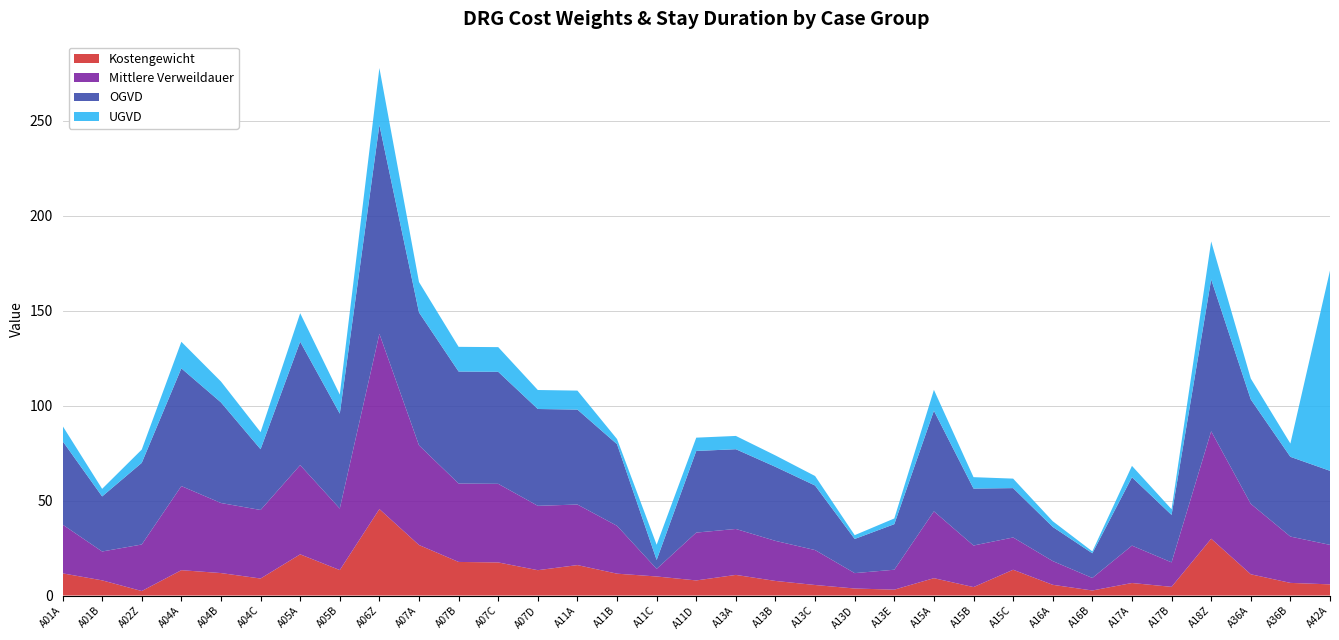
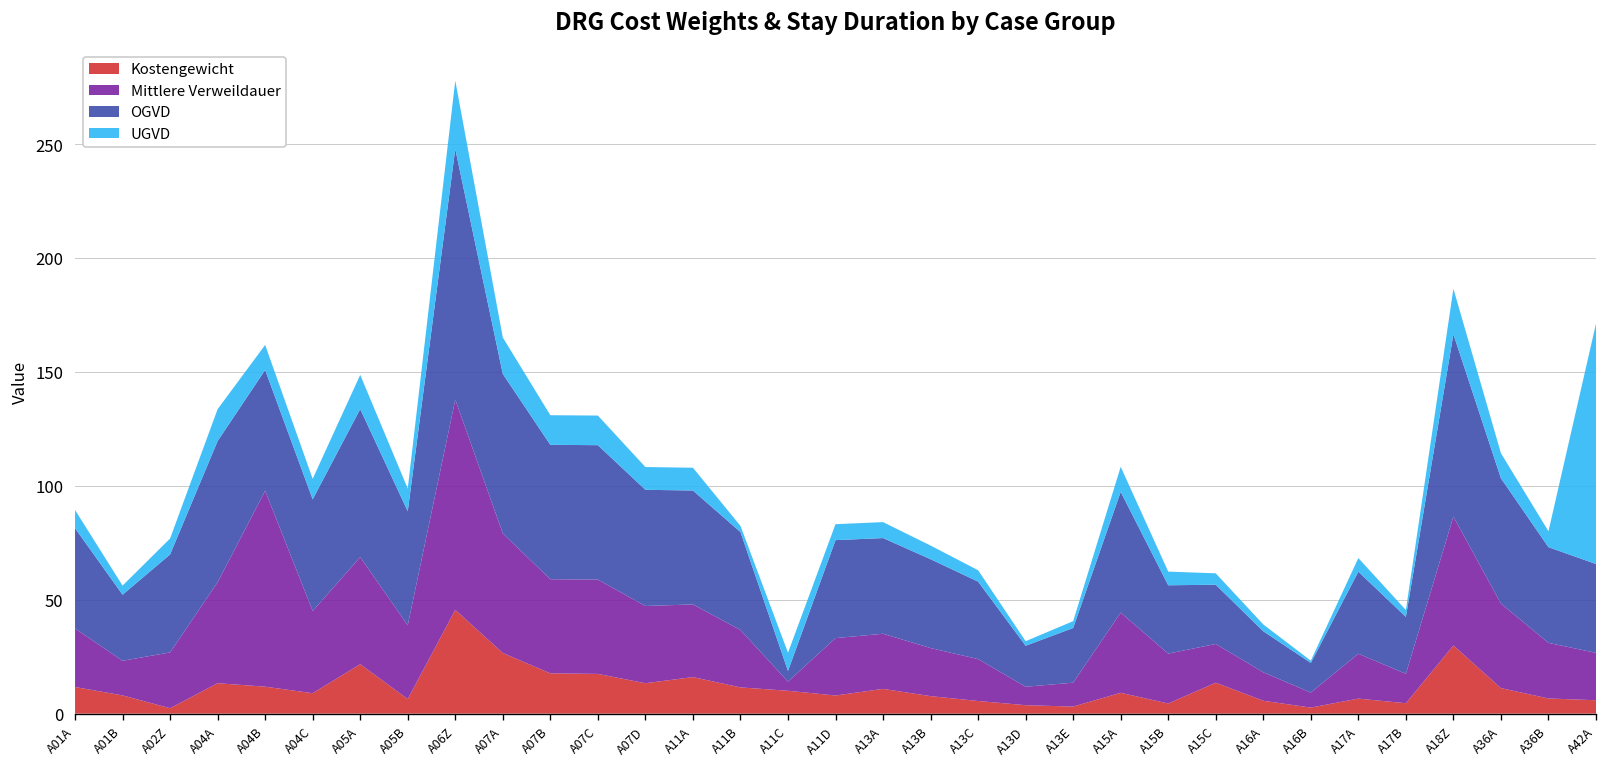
Mittlere Verweildauer, A04B: 37 -> 86
OGVD, A04C: 32 -> 49
Kostengewicht, A05B: 13 -> 6
